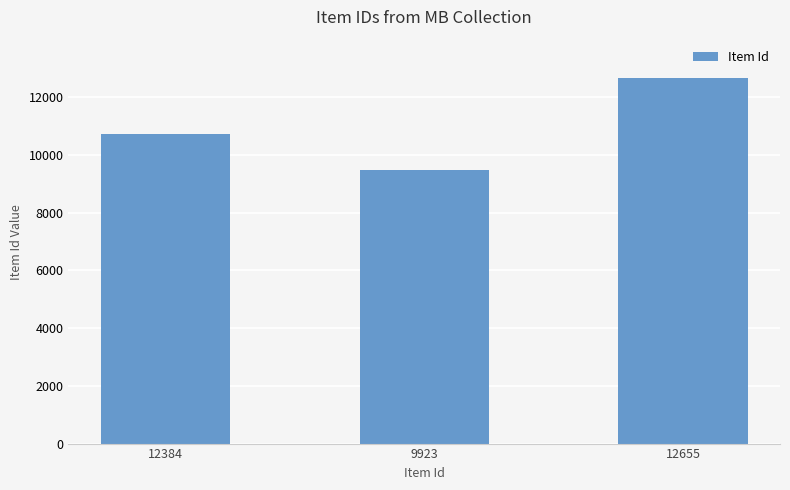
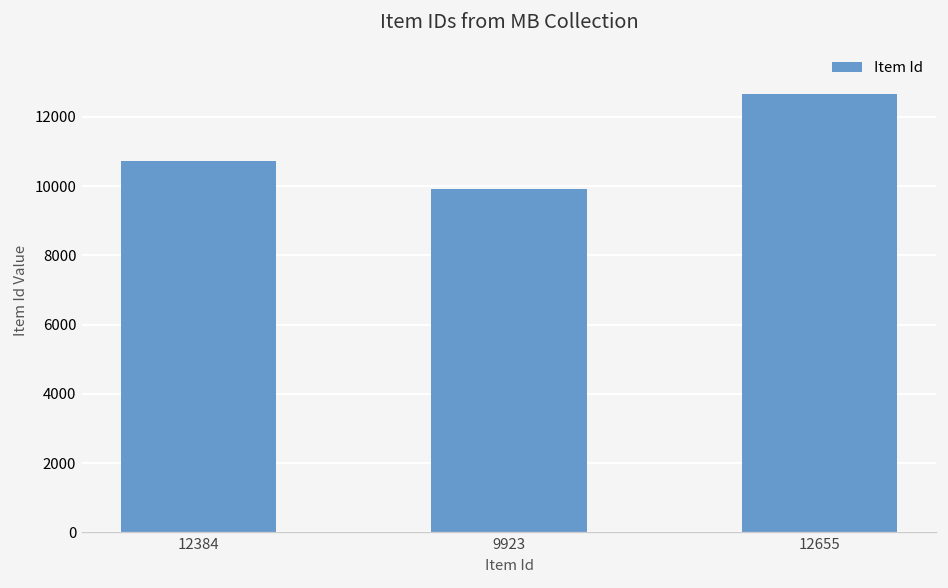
9923: 9500 -> 9900
